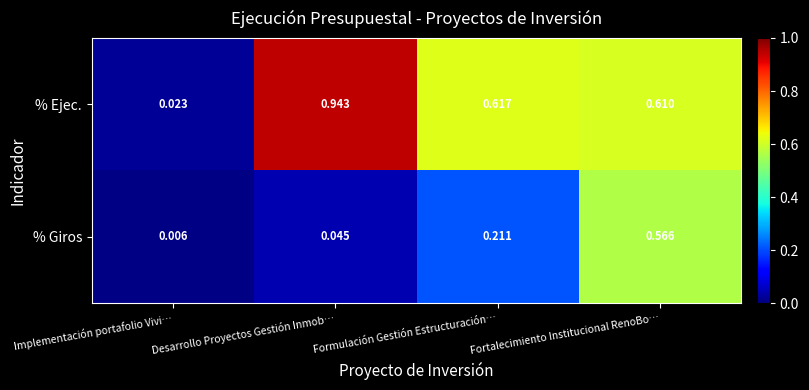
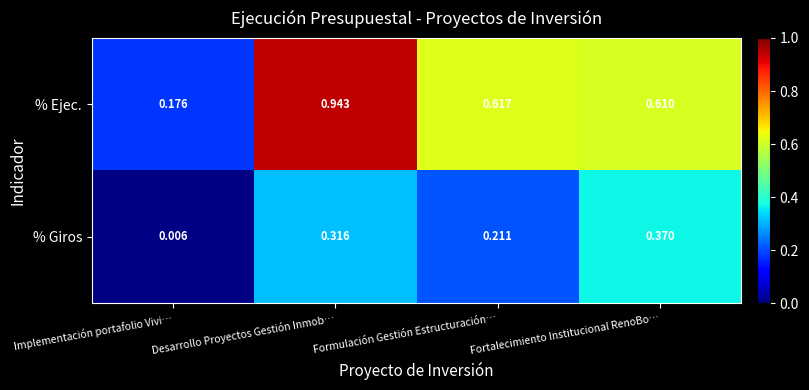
% Ejec., Implementación portafolio Vivi…: 0.023 -> 0.176
% Giros, Desarrollo Proyectos Gestión Inmob…: 0.045 -> 0.316
% Giros, Fortalecimiento Institucional RenoBo…: 0.566 -> 0.370
